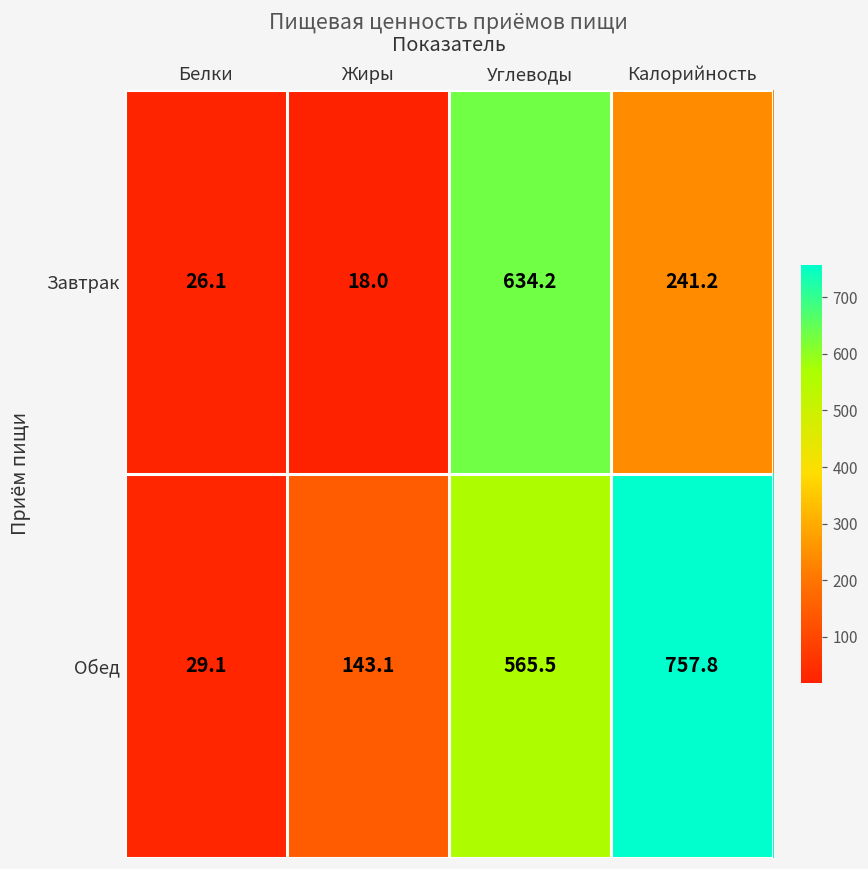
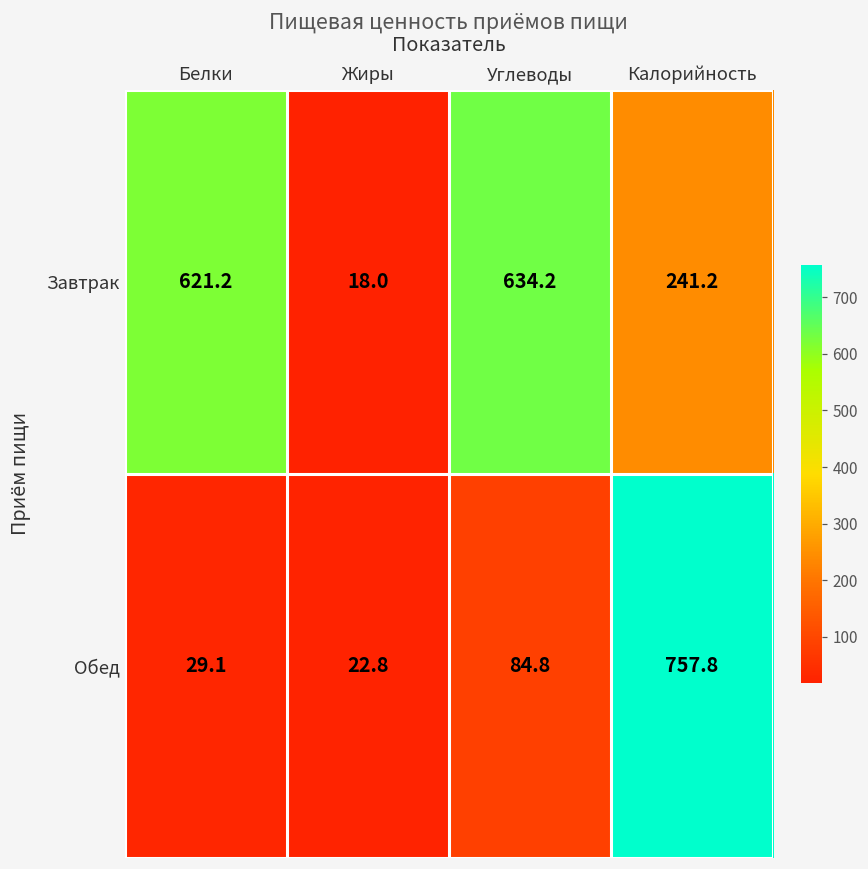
Завтрак, Белки: 26.1 -> 621.2
Обед, Жиры: 143.1 -> 22.8
Обед, Углеводы: 565.5 -> 84.8
